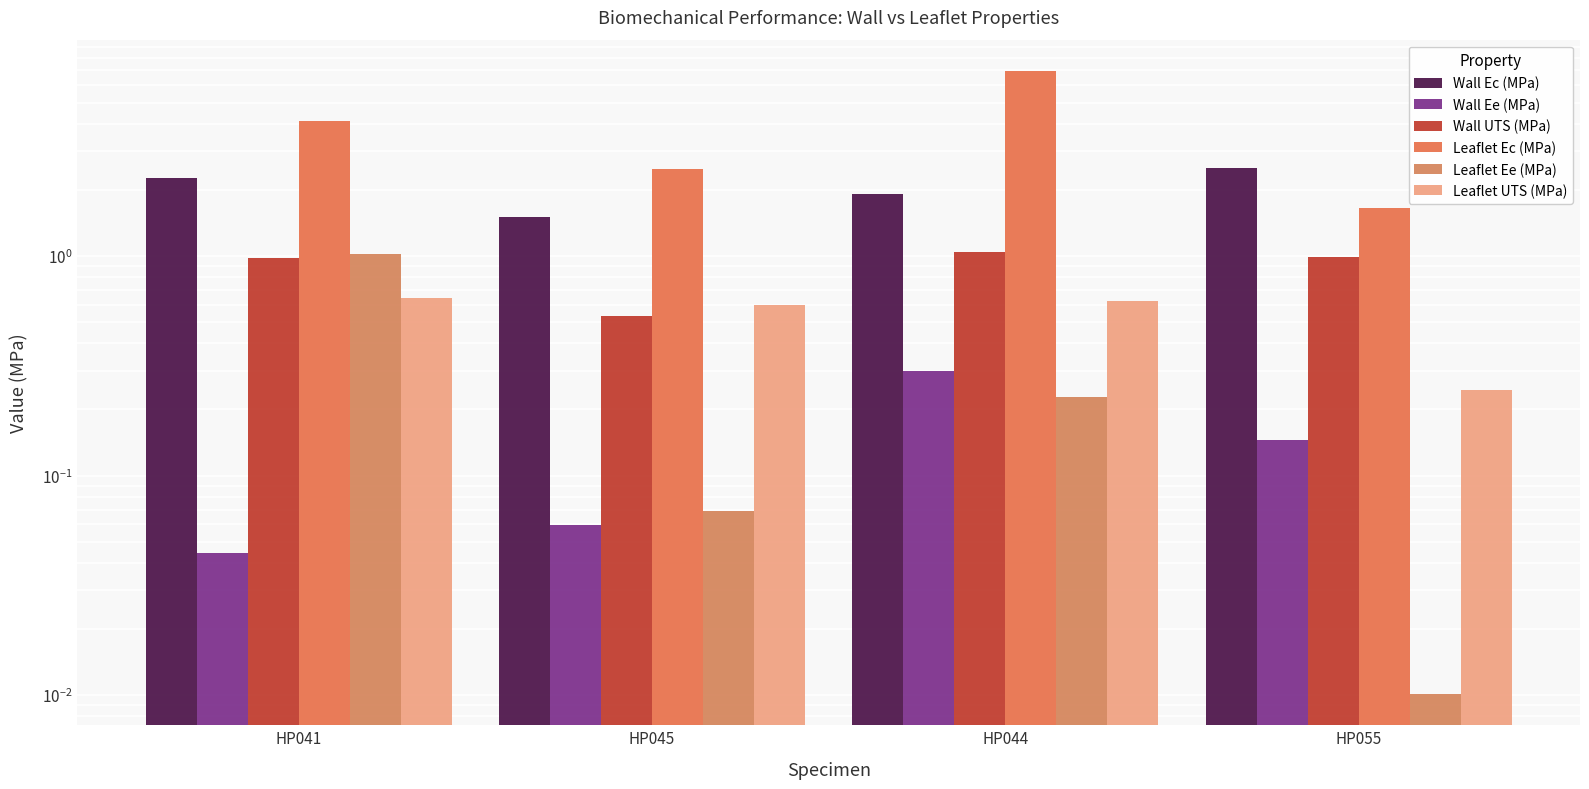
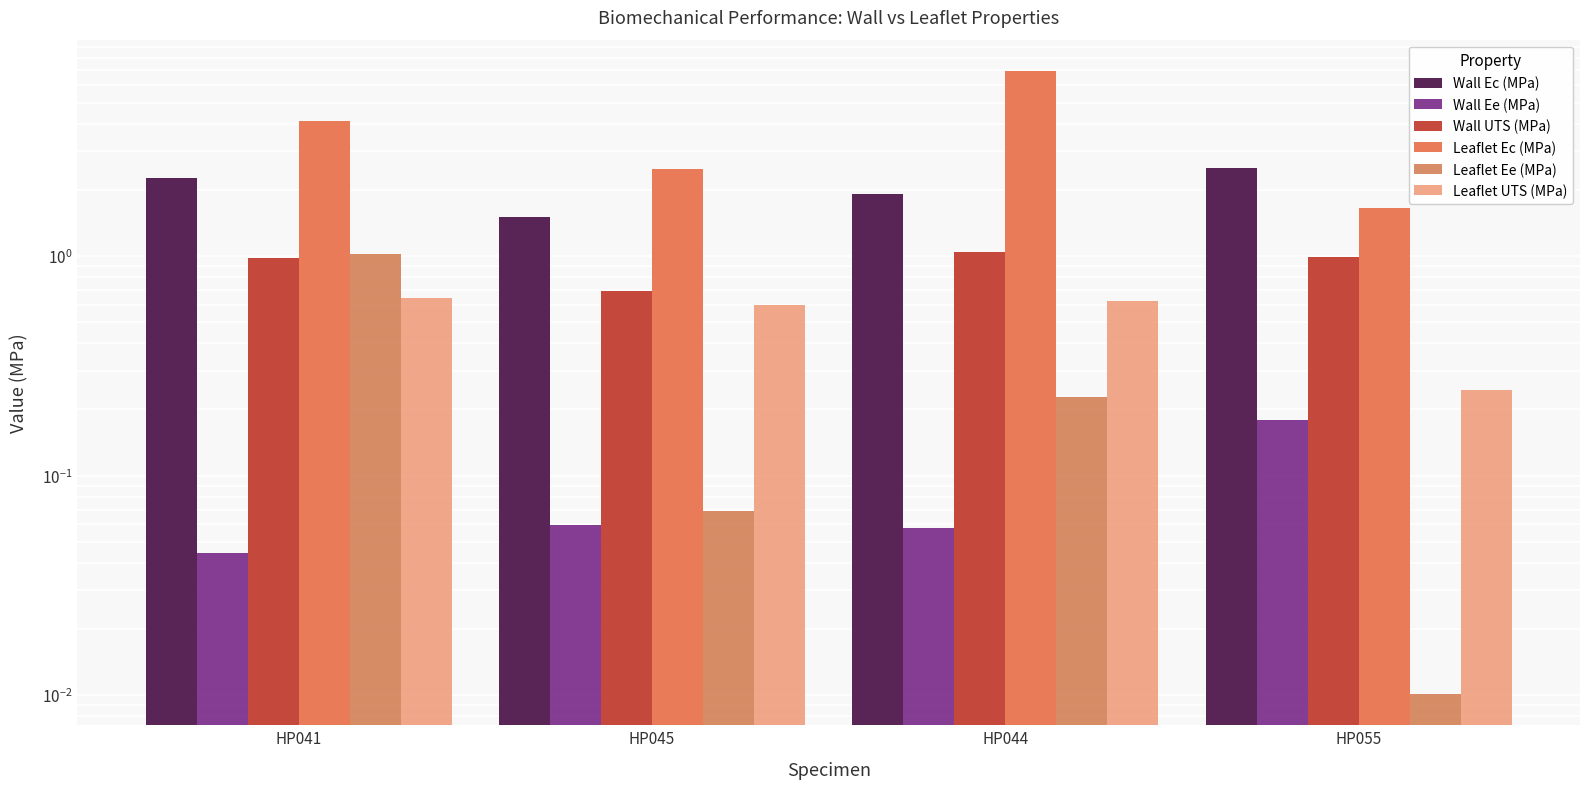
Wall UTS (MPa), HP045: 0.53 -> 0.69
Wall Ee (MPa), HP044: 0.30 -> 0.058
Wall Ee (MPa), HP055: 0.14 -> 0.18
